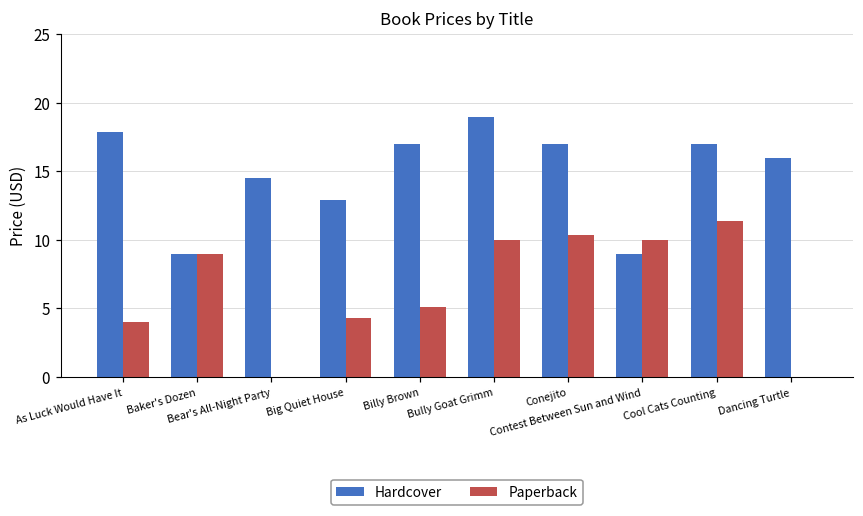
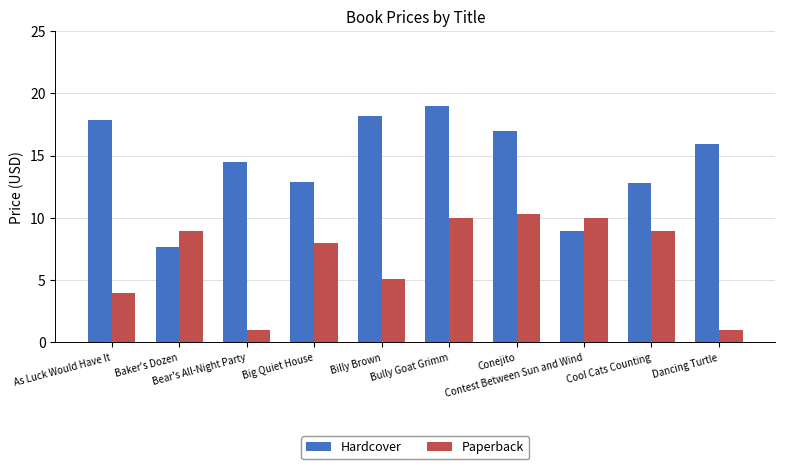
Hardcover, Baker's Dozen: 9.0 -> 7.7
Paperback, Bear's All-Night Party: 0 -> 1
Paperback, Big Quiet House: 4.3 -> 8.0
Hardcover, Billy Brown: 17.0 -> 18.2
Hardcover, Cool Cats Counting: 17.0 -> 12.8
Paperback, Cool Cats Counting: 11.4 -> 9.0
Paperback, Dancing Turtle: 0 -> 1
